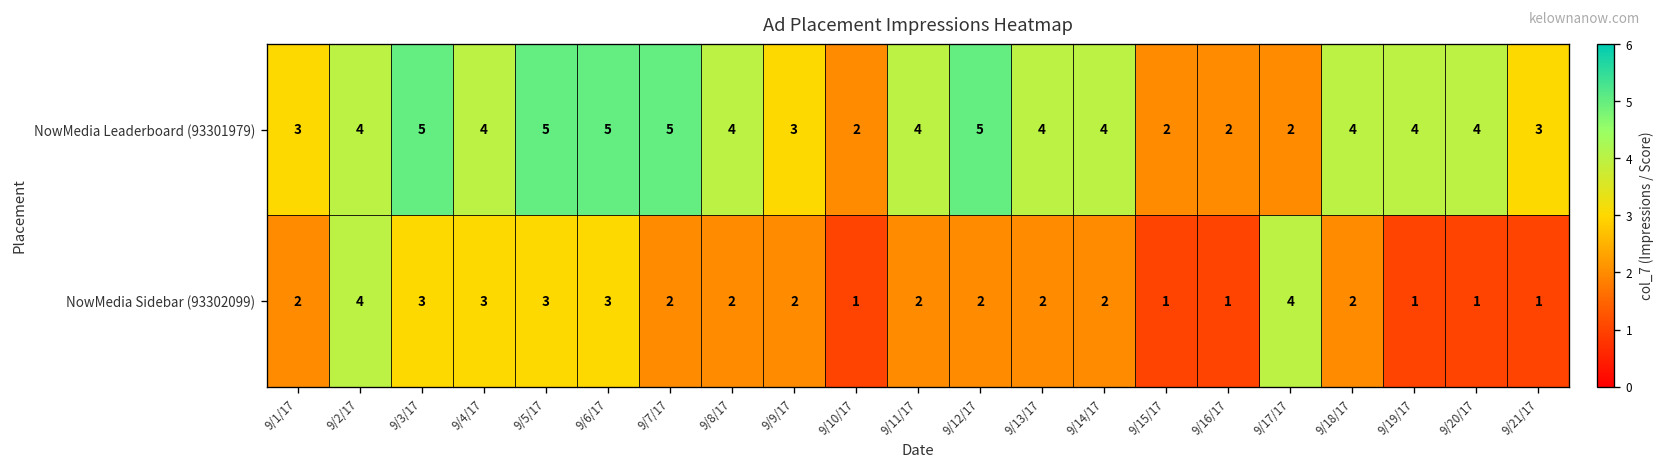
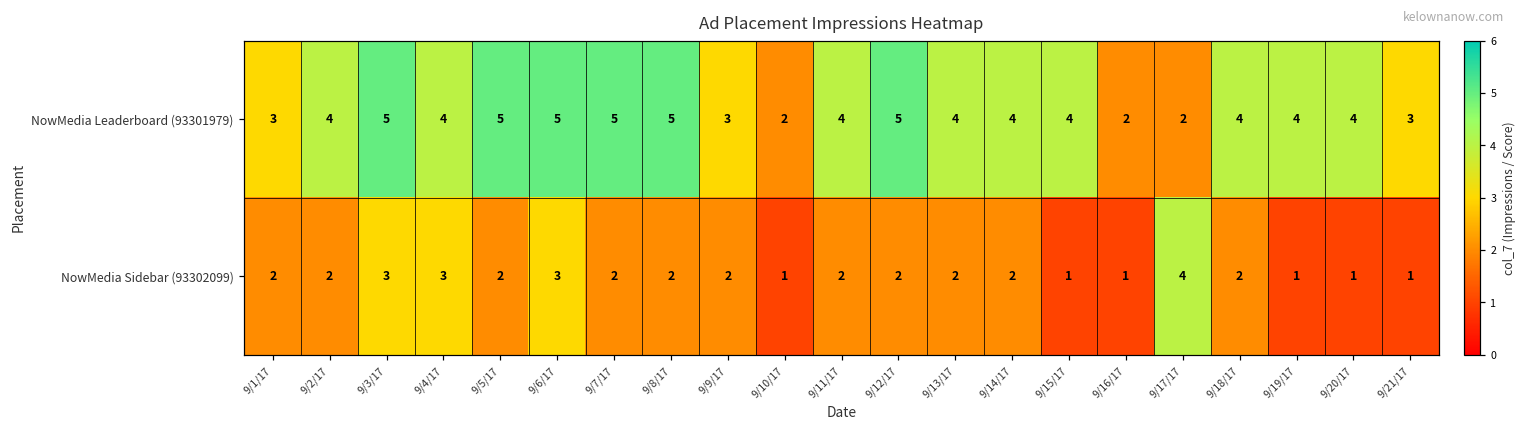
NowMedia Leaderboard (93301979), 9/8/17: 4 -> 5
NowMedia Leaderboard (93301979), 9/15/17: 2 -> 4
NowMedia Sidebar (93302099), 9/2/17: 4 -> 2
NowMedia Sidebar (93302099), 9/5/17: 3 -> 2
